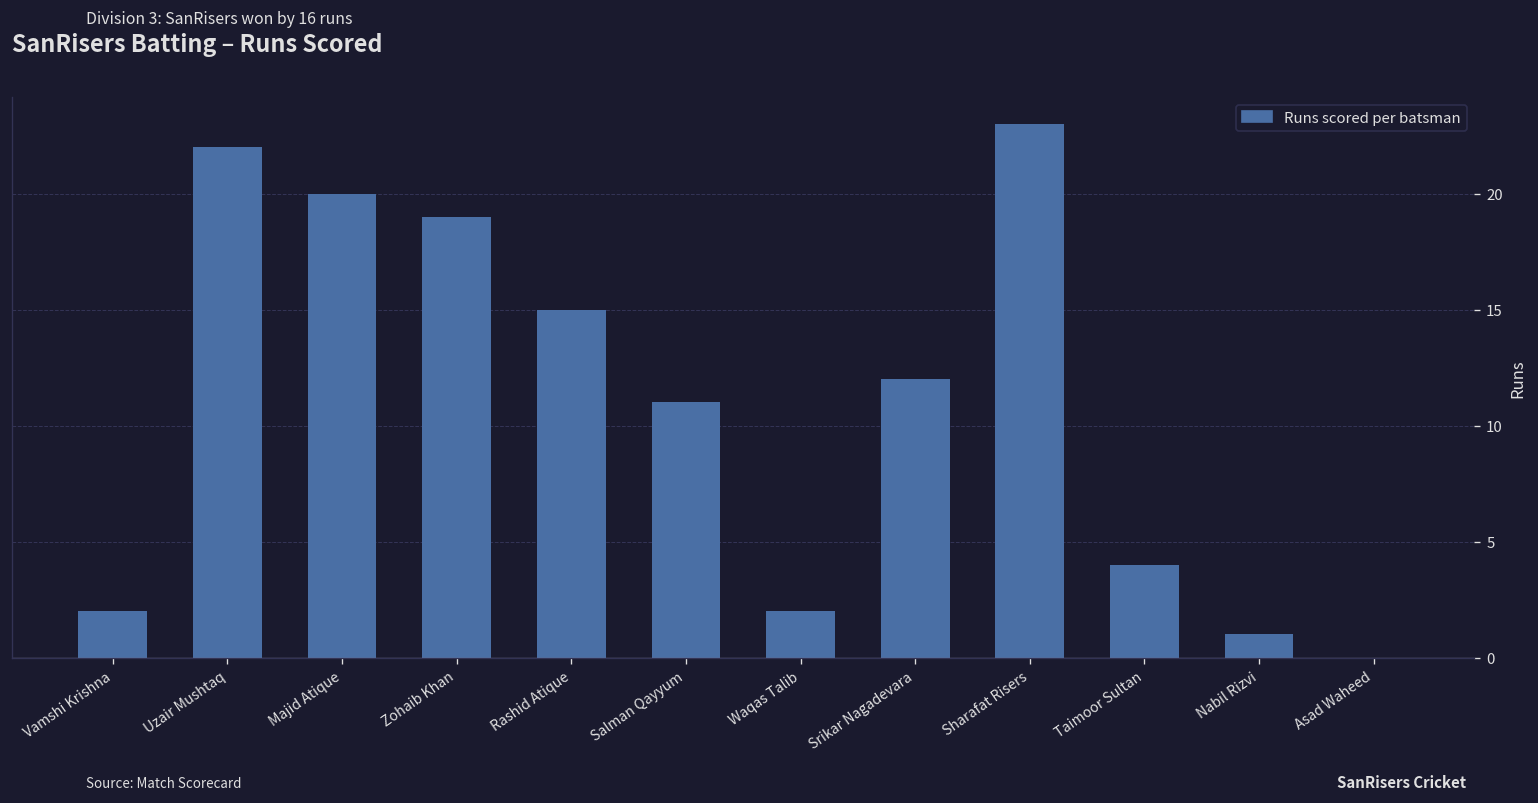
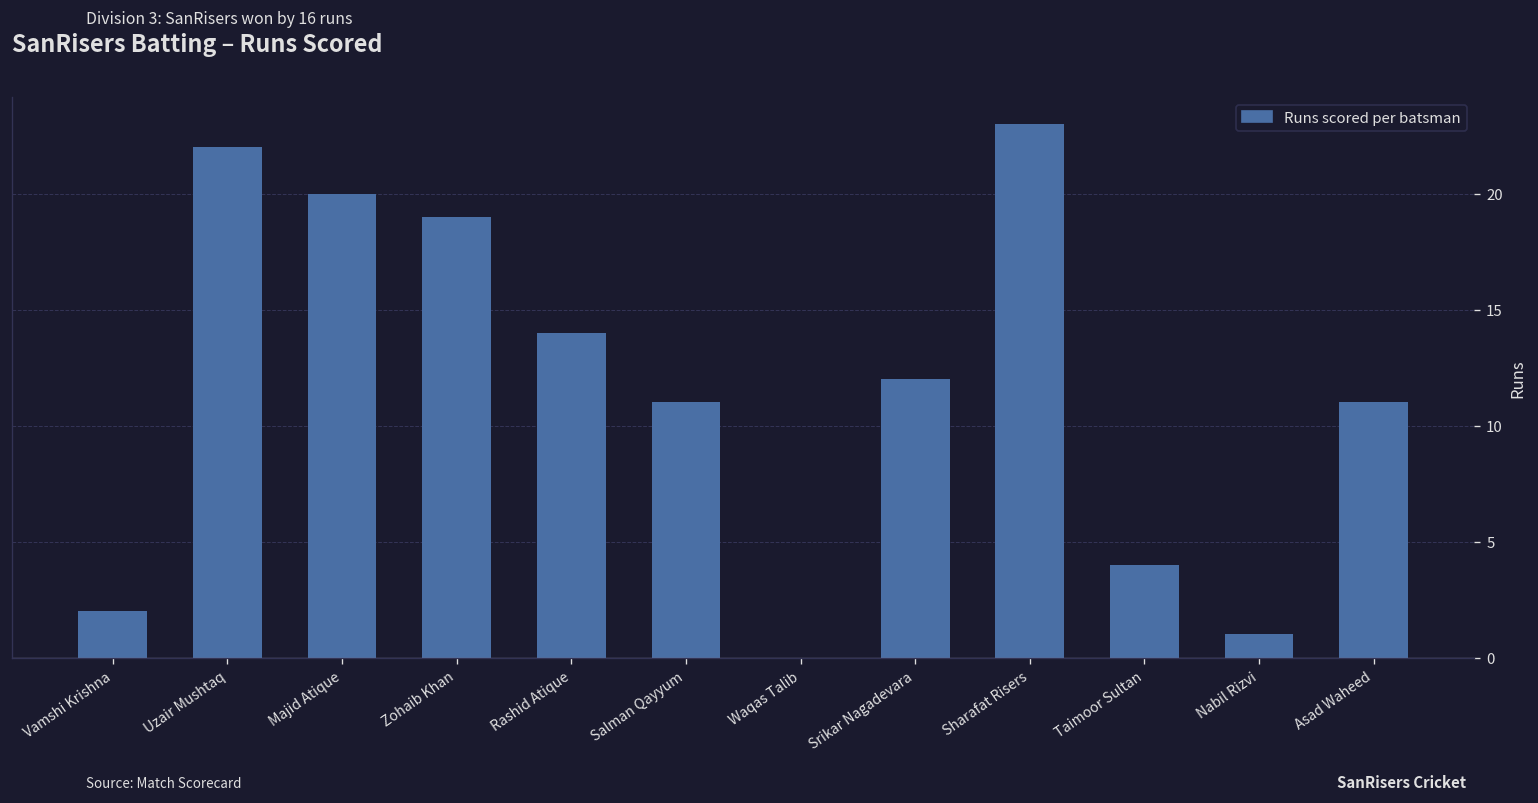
Rashid Atique: 15 -> 14
Waqas Talib: 2 -> 0
Asad Waheed: 0 -> 11
